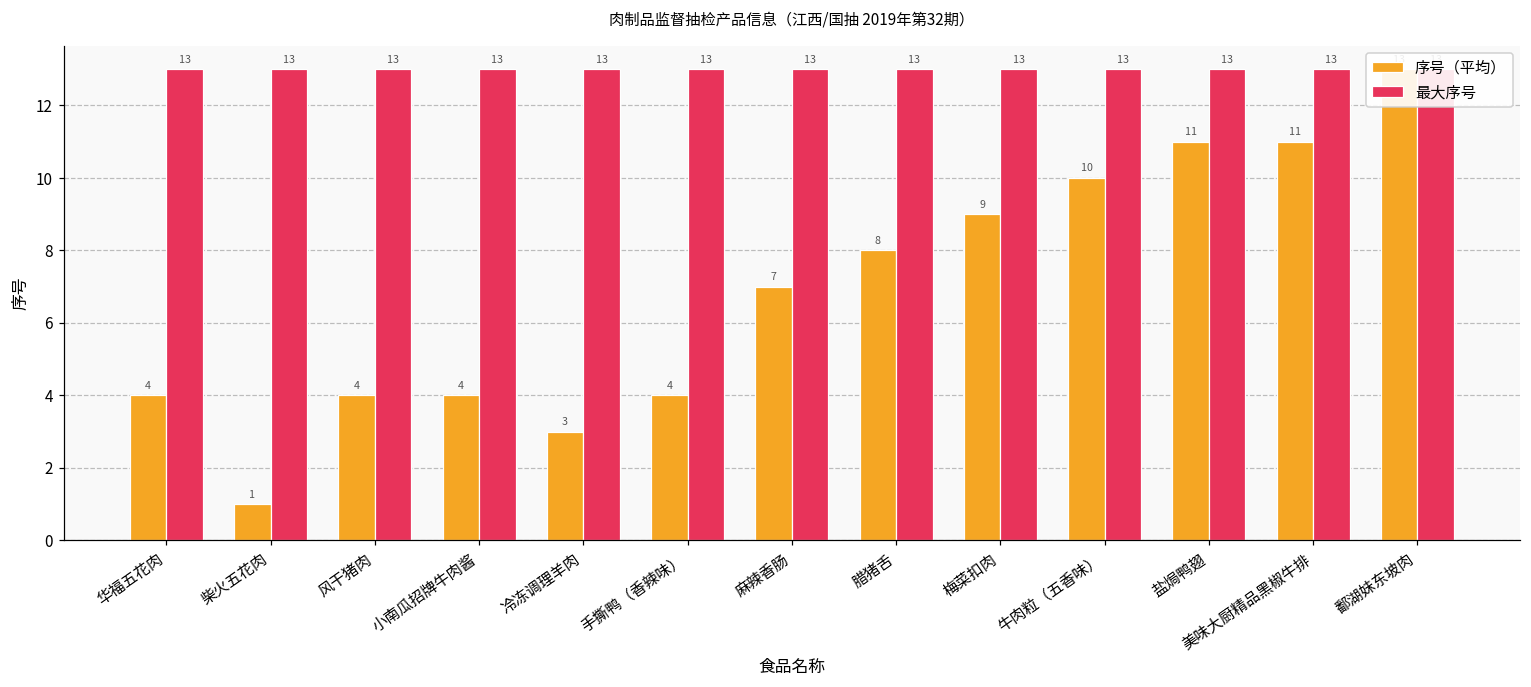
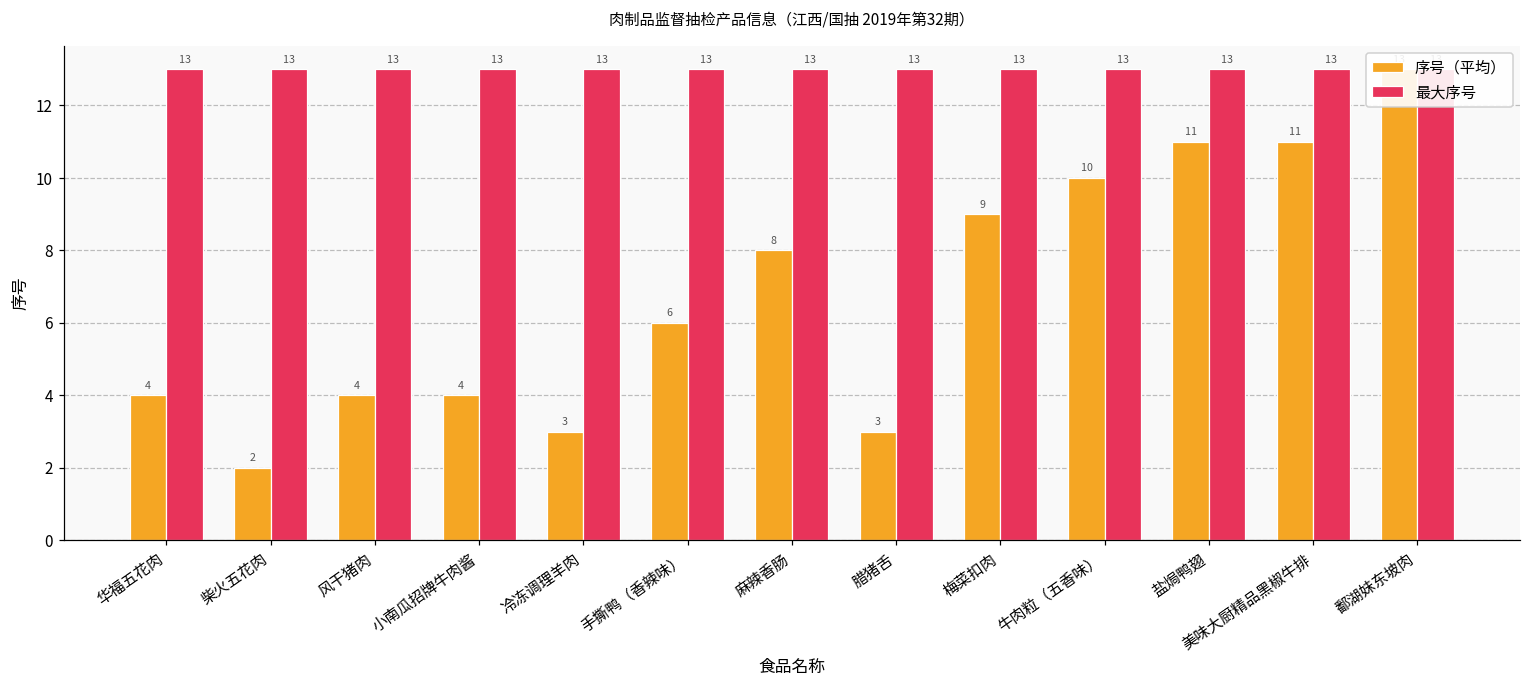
序号（平均）, 柴火五花肉: 1 -> 2
序号（平均）, 手撕鸭（香辣味）: 4 -> 6
序号（平均）, 麻辣香肠: 7 -> 8
序号（平均）, 腊猪舌: 8 -> 3
